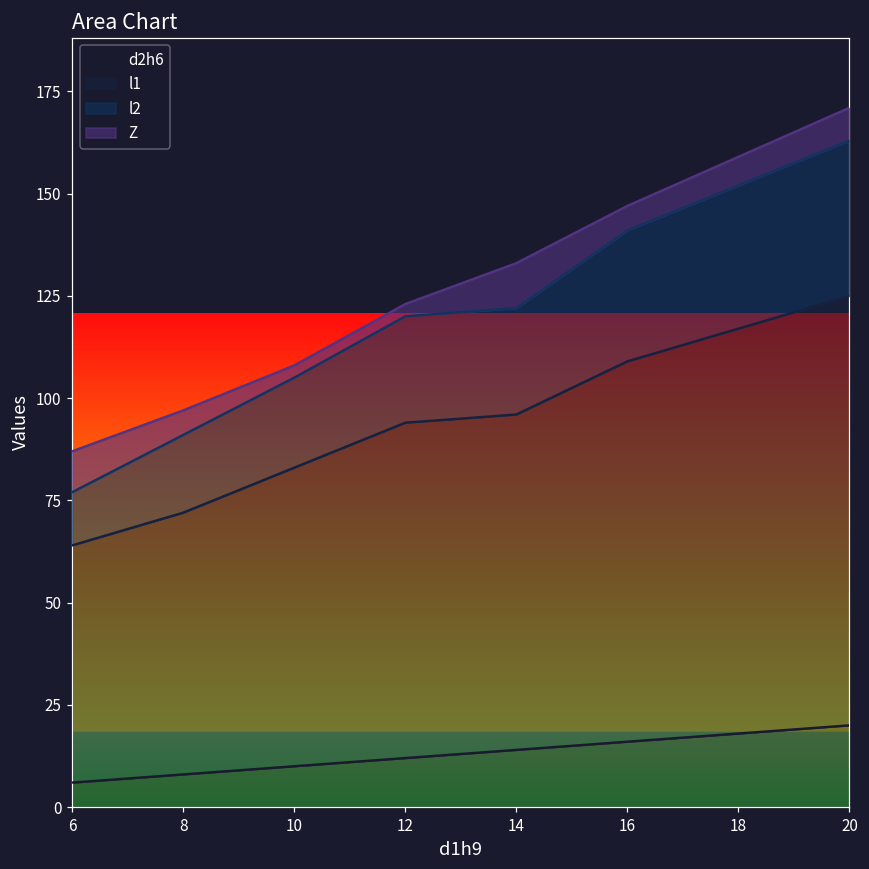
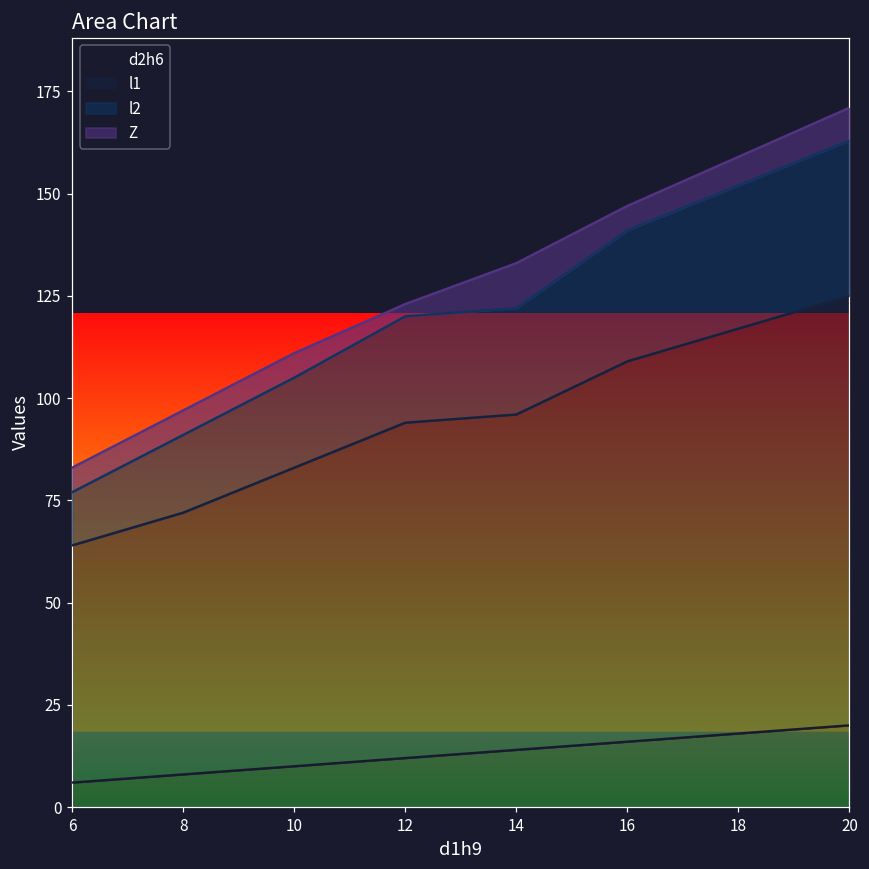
Z, 6: 10 -> 6
Z, 10: 3 -> 6
